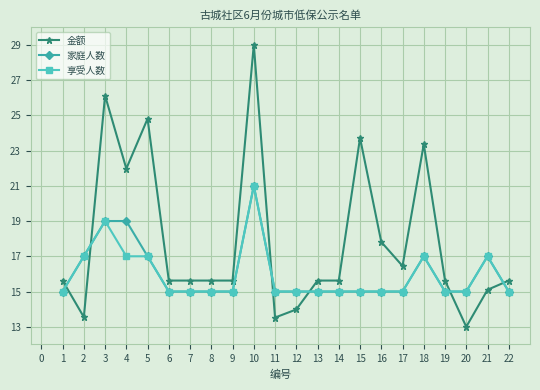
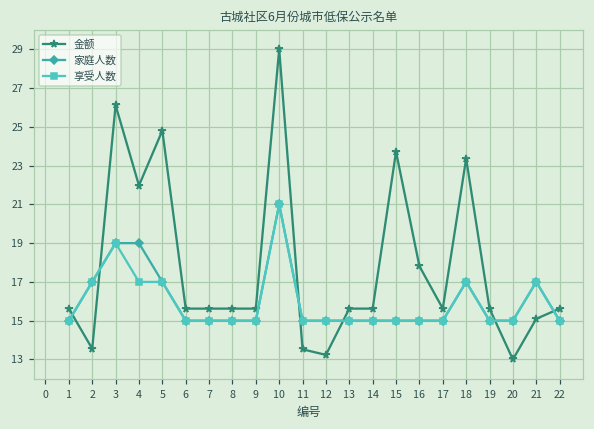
金额, 12: 14.0 -> 13.2
金额, 17: 16.4 -> 15.6
